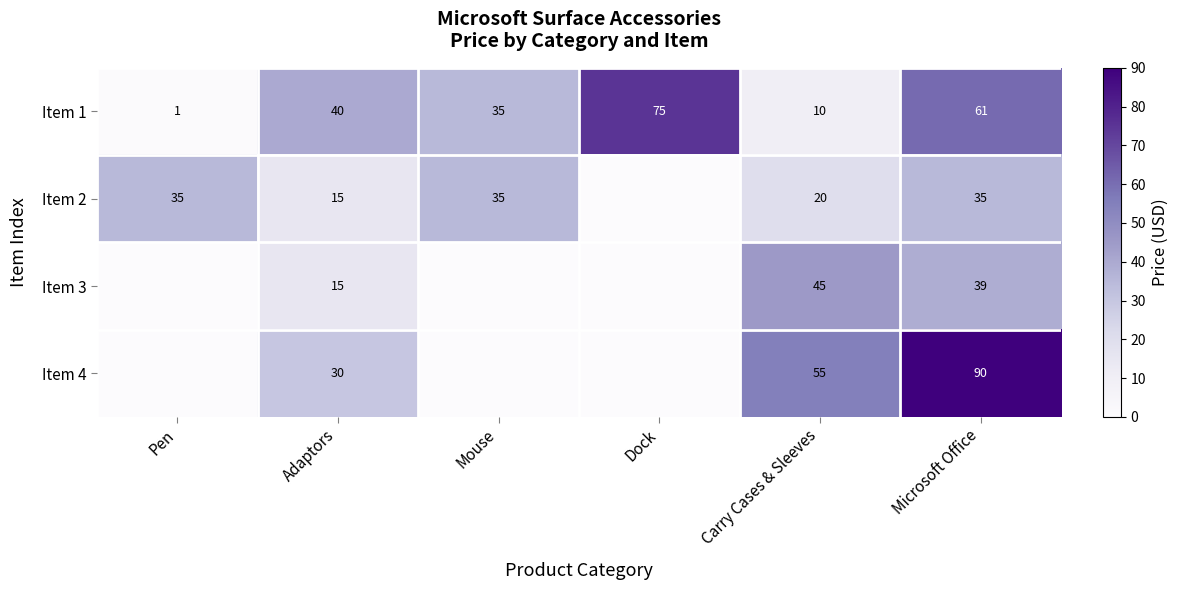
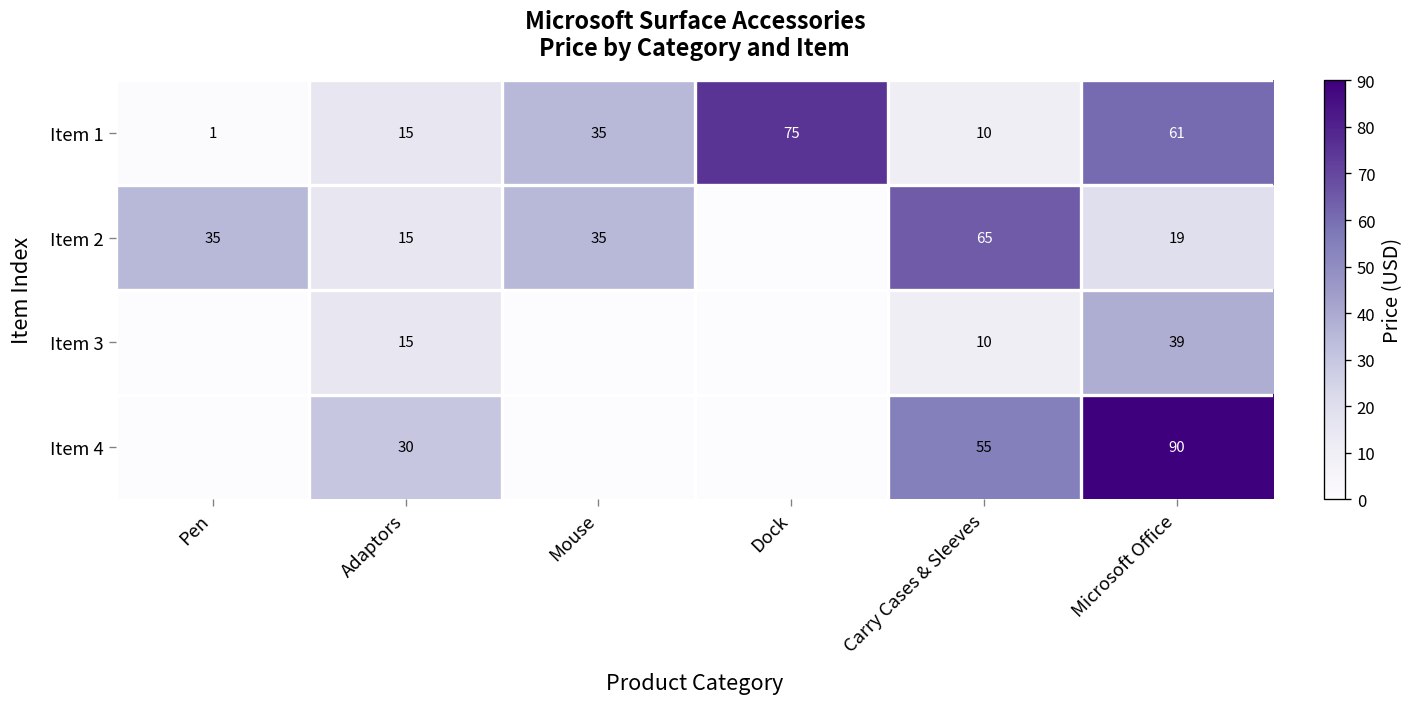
Item 1, Adaptors: 40 -> 15
Item 2, Carry Cases & Sleeves: 20 -> 65
Item 2, Microsoft Office: 35 -> 19
Item 3, Carry Cases & Sleeves: 45 -> 10
